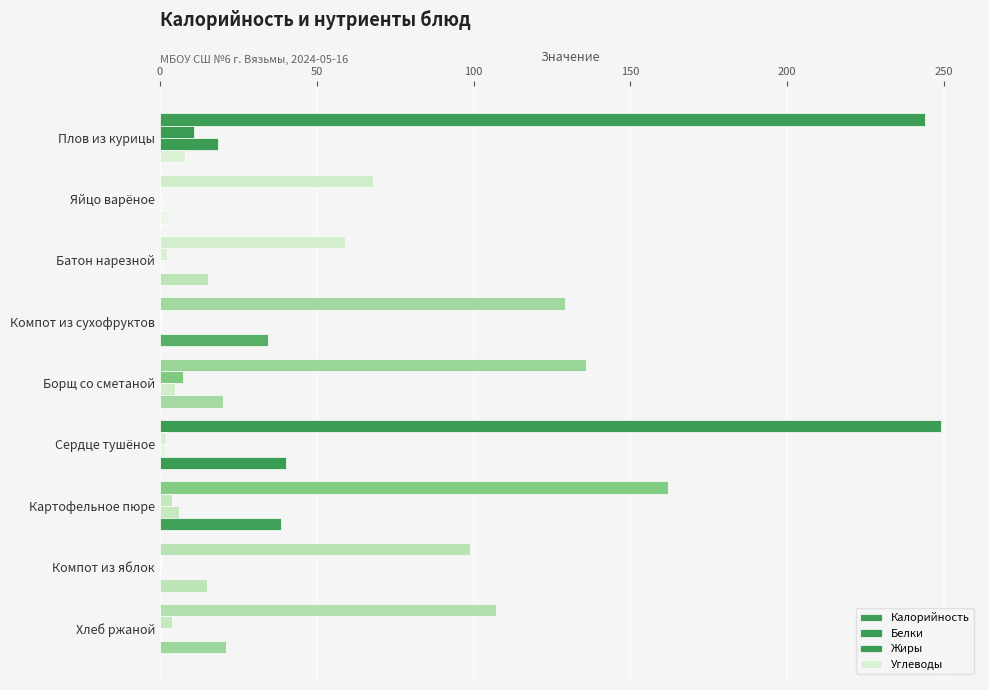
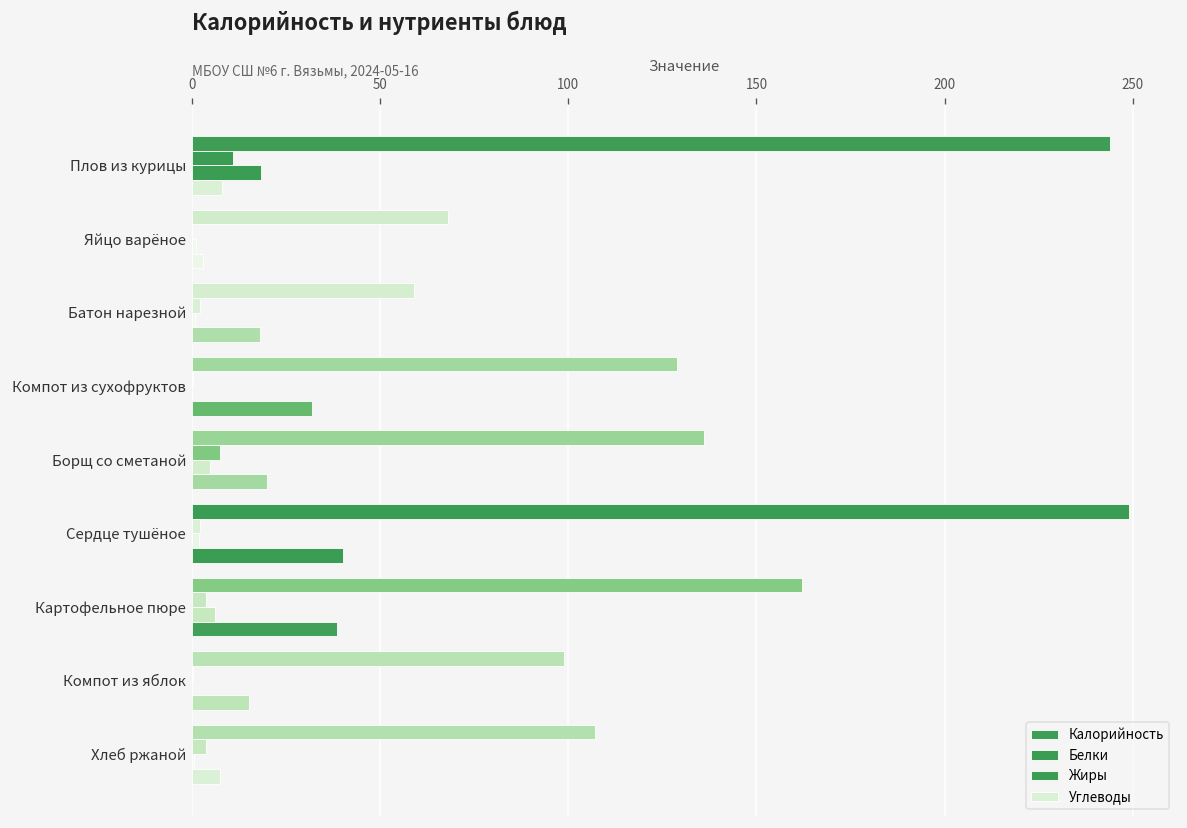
Углеводы, Батон нарезной: 15 -> 18
Углеводы, Компот из сухофруктов: 35 -> 32
Углеводы, Хлеб ржаной: 21 -> 8
